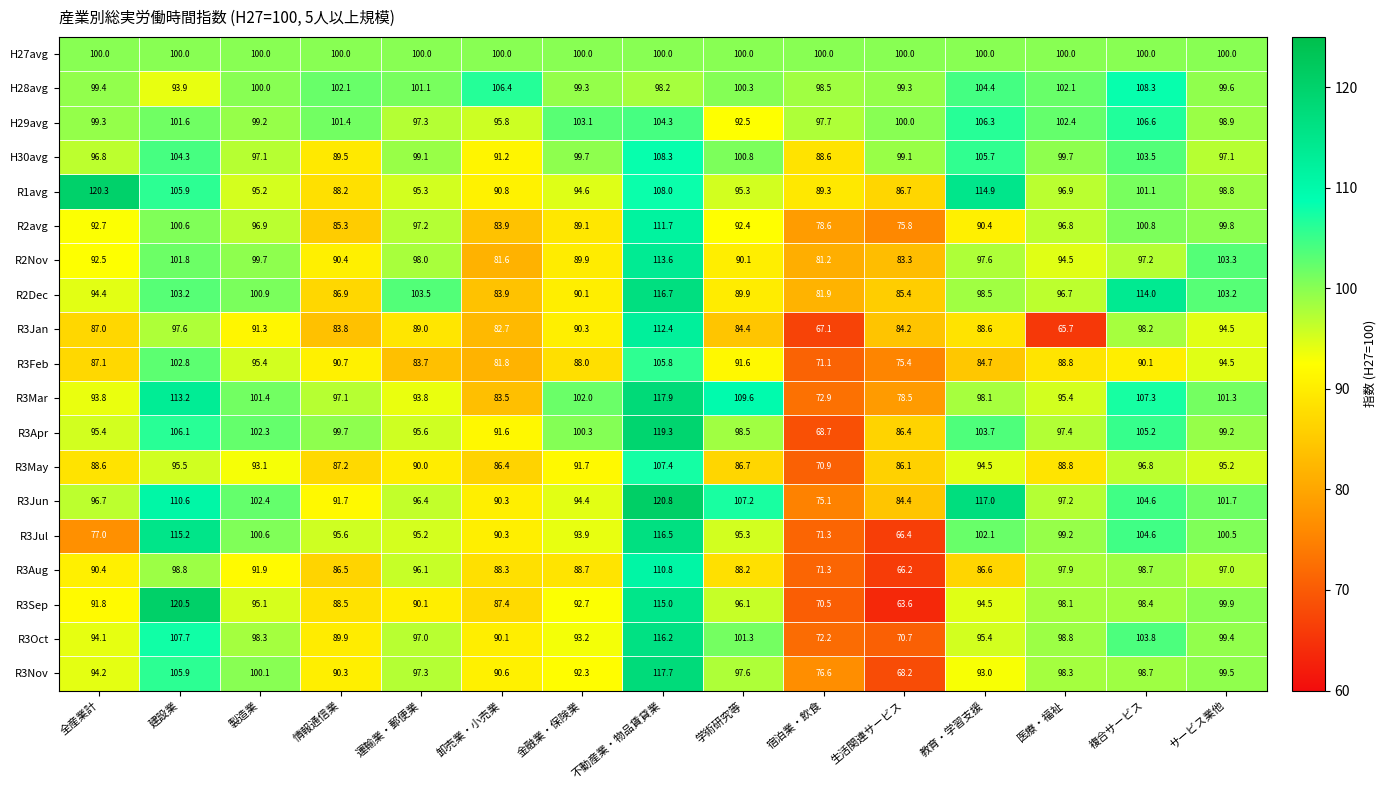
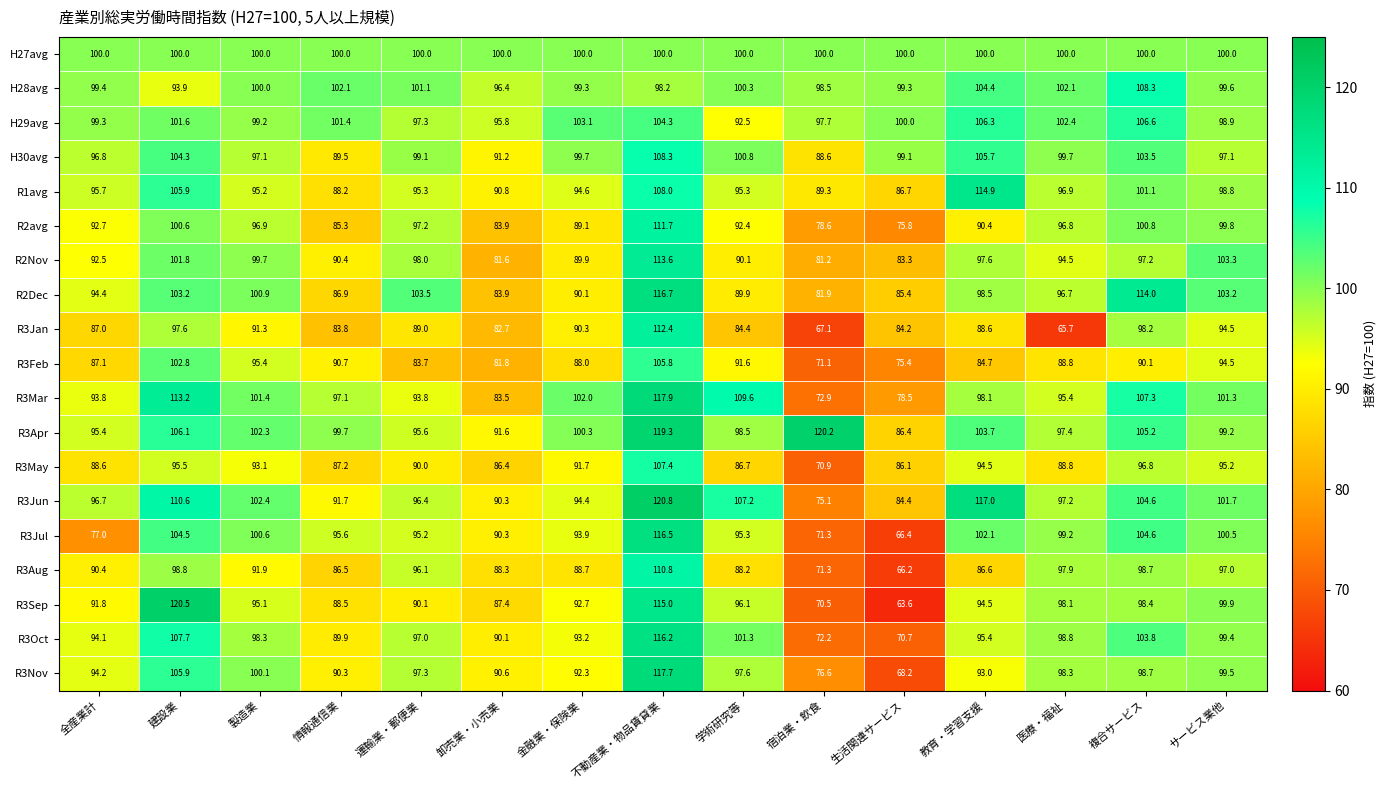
H28avg, 卸売業・小売業: 106.4 -> 96.4
R1avg, 全産業計: 120.3 -> 95.7
R3Apr, 宿泊業・飲食: 68.7 -> 120.2
R3Jul, 建設業: 115.2 -> 104.5
